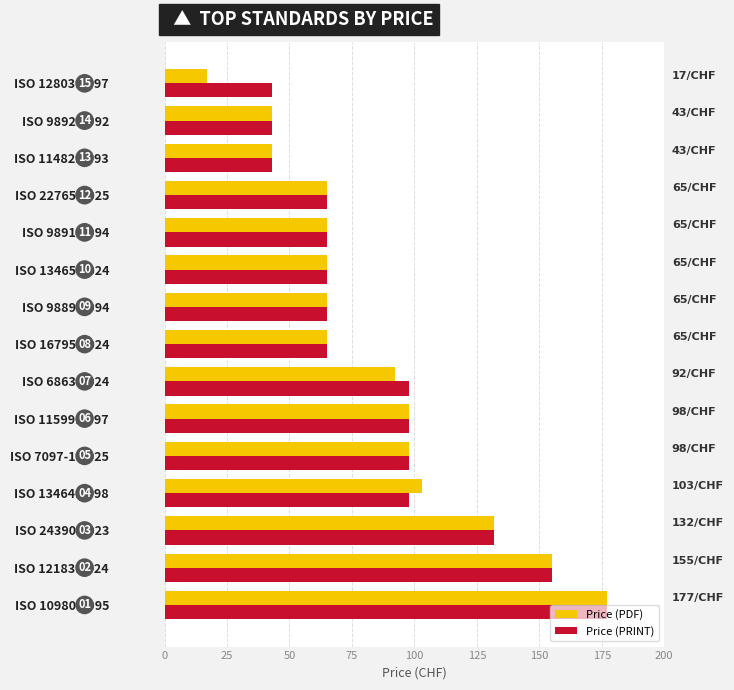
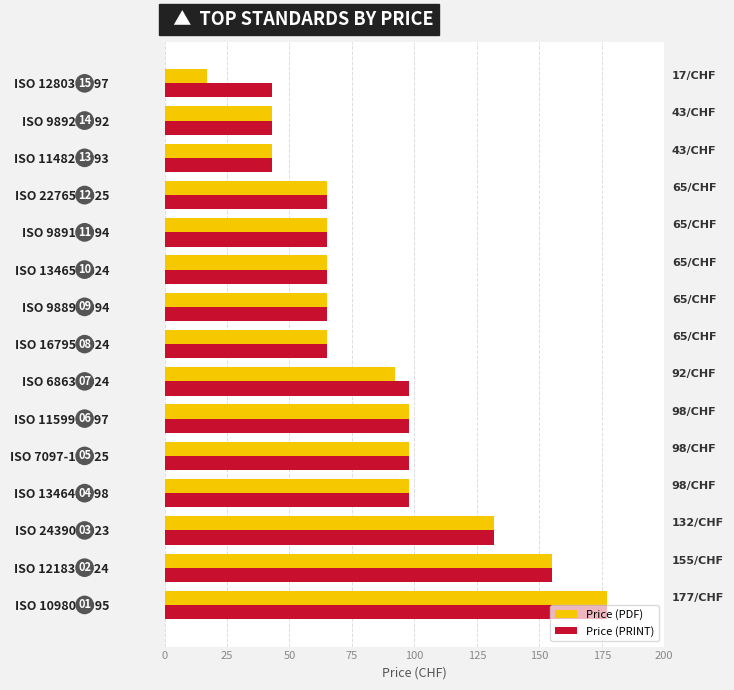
Price (PDF), ISO 13464:1998: 103/ -> 98/
